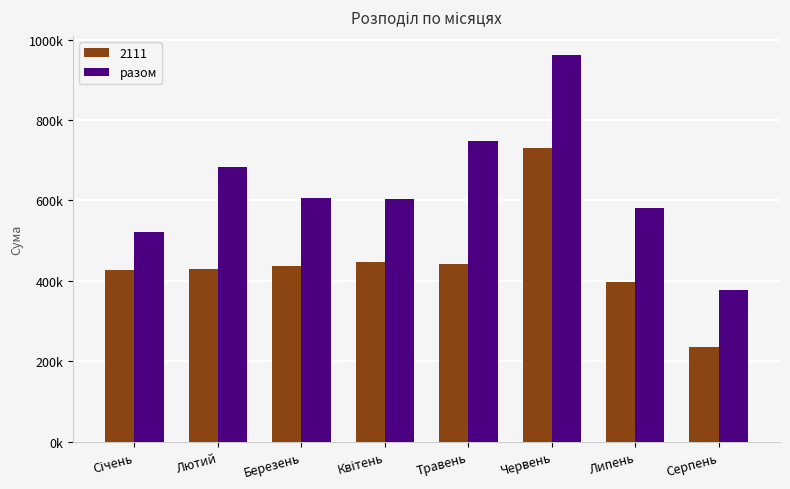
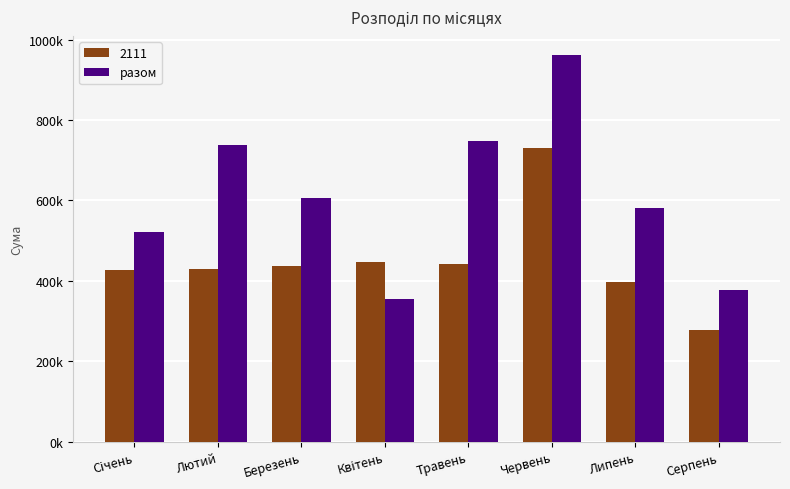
разом, Лютий: 680000 -> 740000
разом, Квітень: 600000 -> 360000
2111, Серпень: 240000 -> 280000
